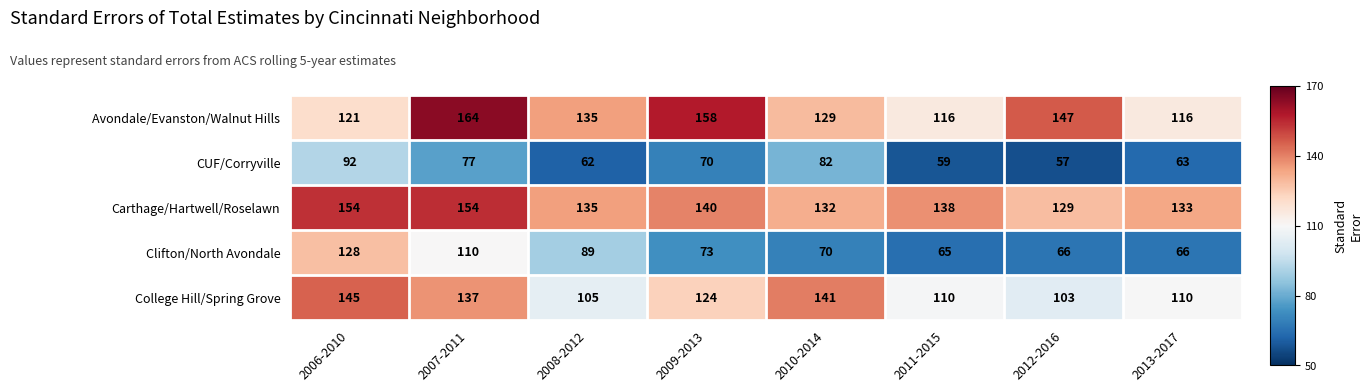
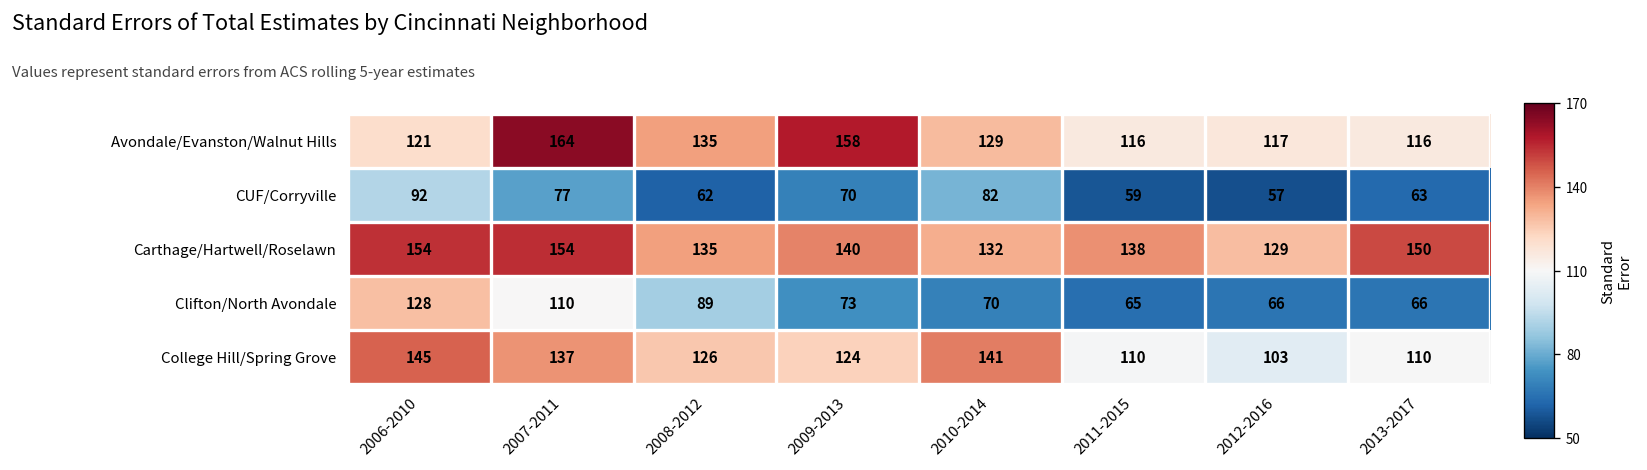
Avondale/Evanston/Walnut Hills, 2012-2016: 147 -> 117
Carthage/Hartwell/Roselawn, 2013-2017: 133 -> 150
College Hill/Spring Grove, 2008-2012: 105 -> 126
